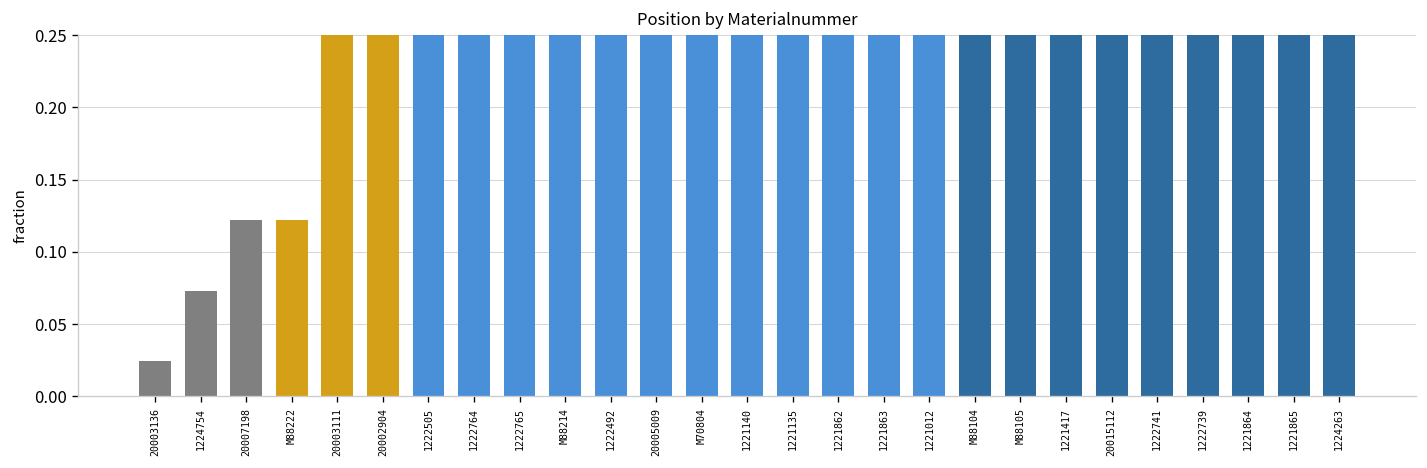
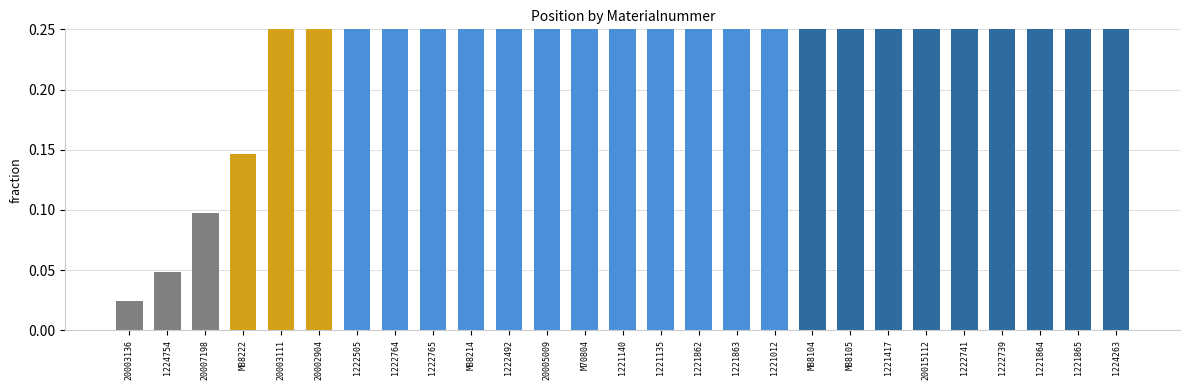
1224754: 0.073 -> 0.049
20007198: 0.122 -> 0.098
M88222: 0.122 -> 0.146
